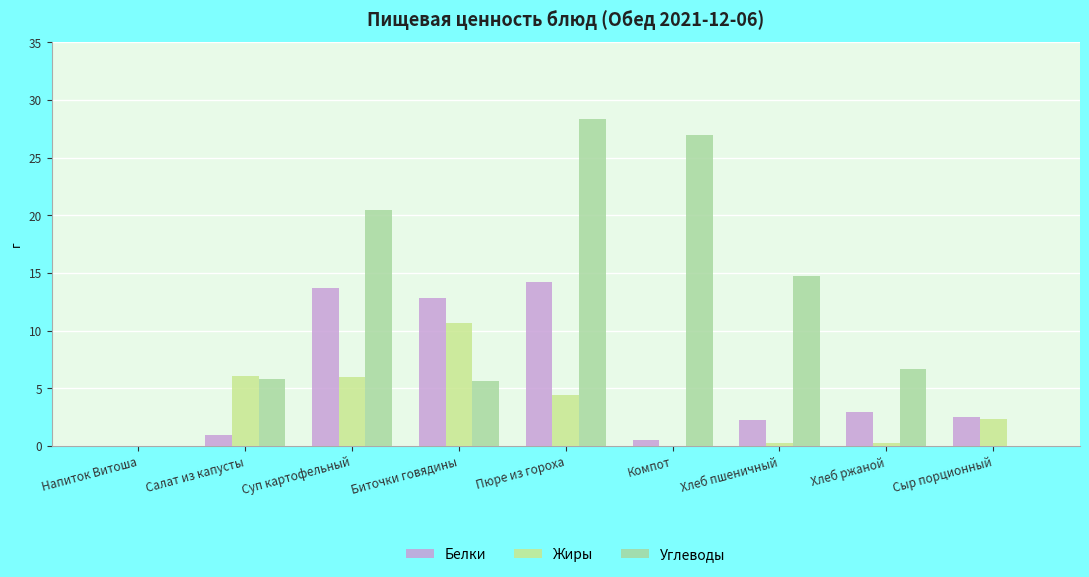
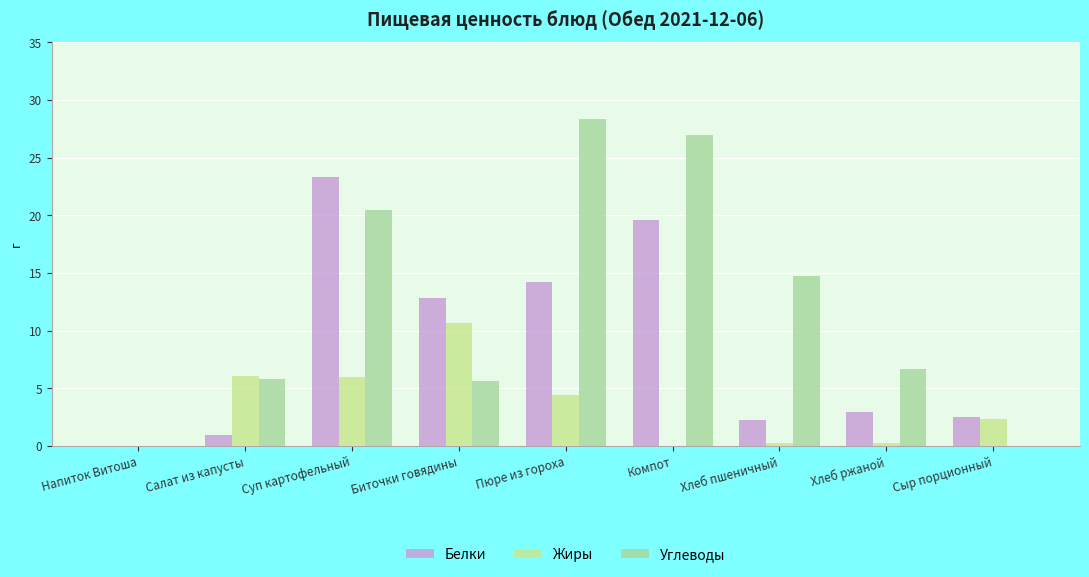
Белки, Суп картофельный: 13.7 -> 23.4
Белки, Компот: 0.5 -> 19.6
